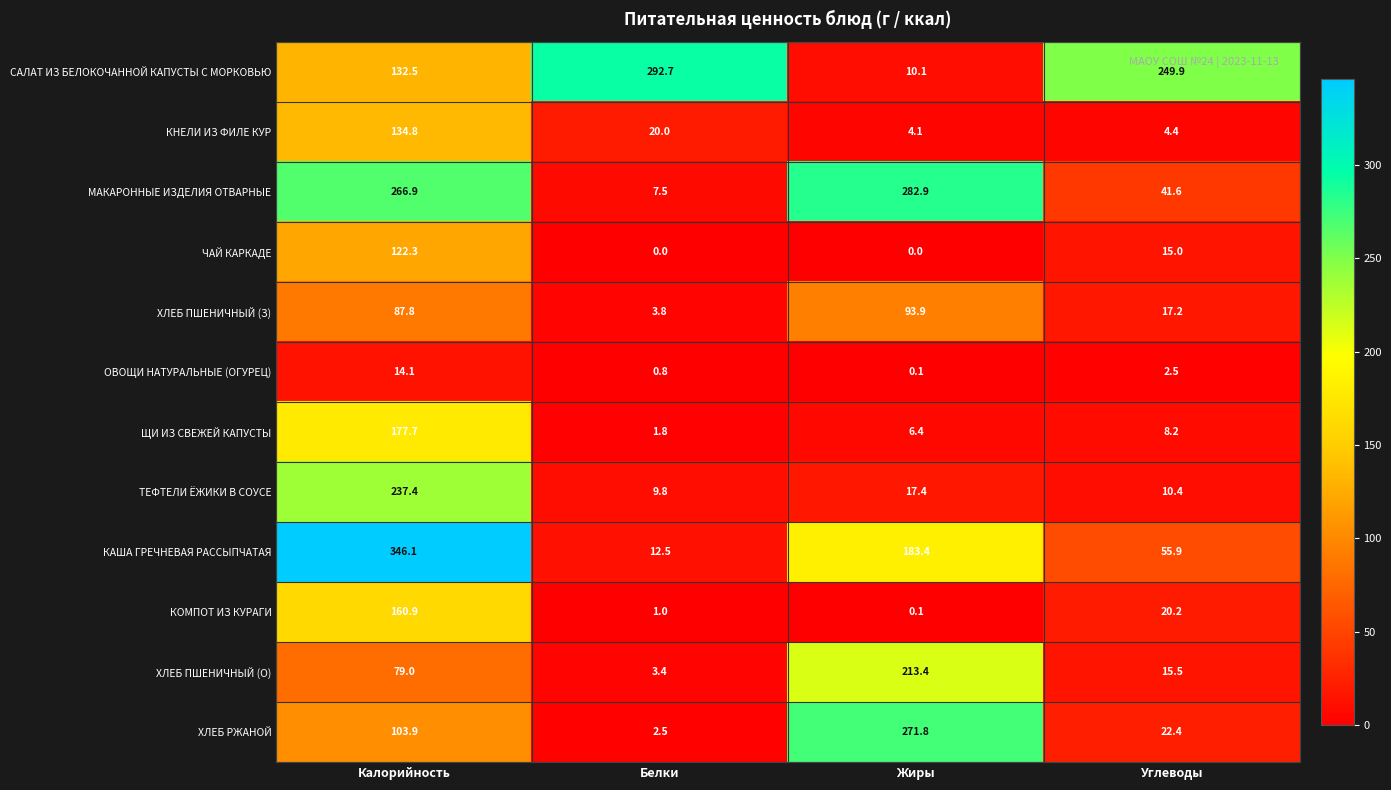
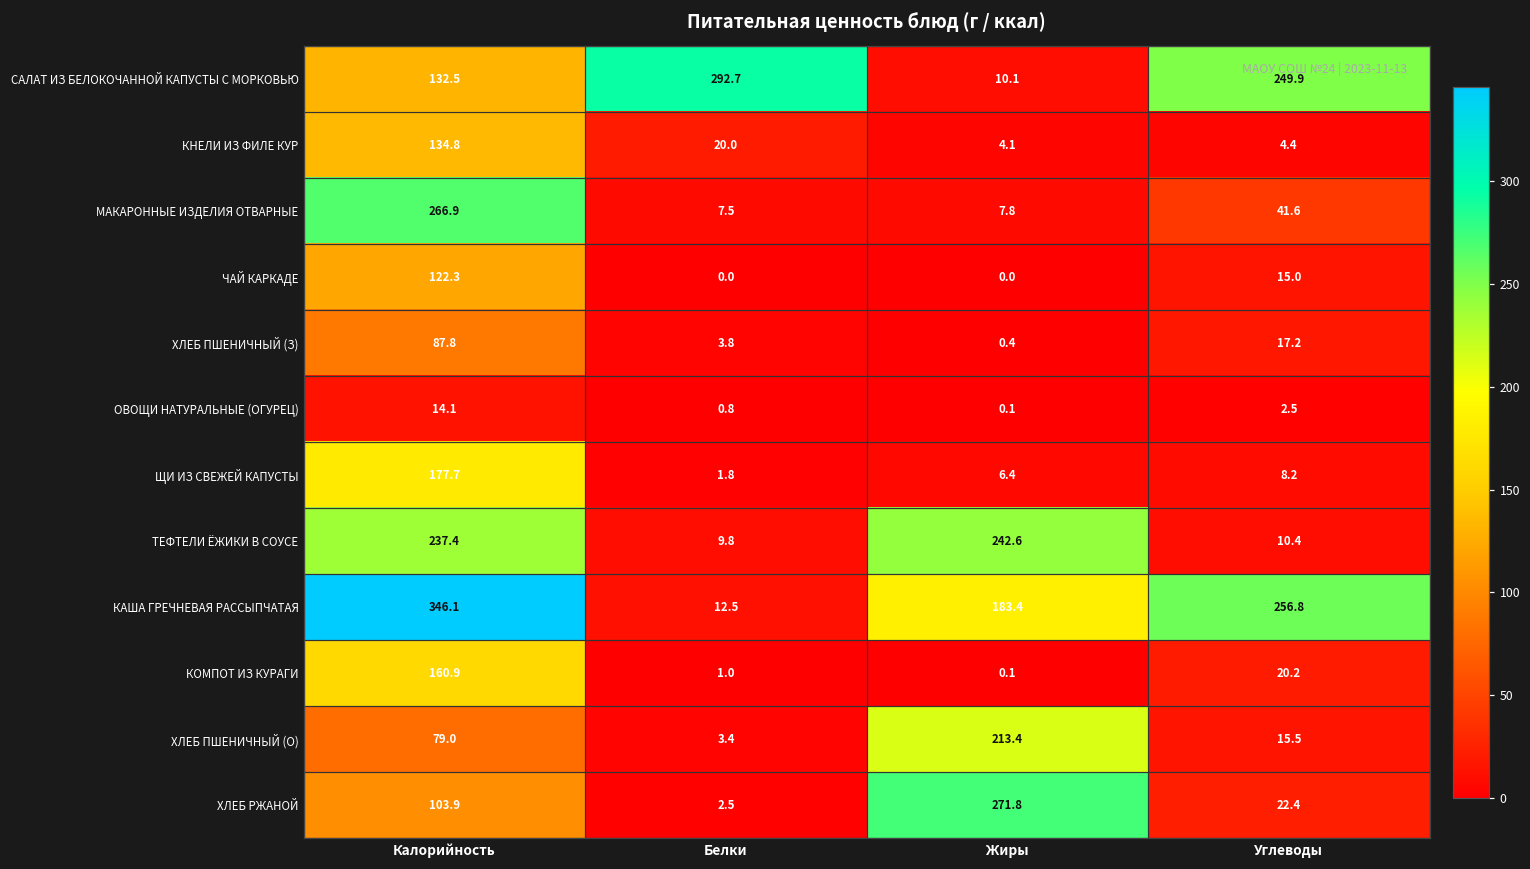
МАКАРОННЫЕ ИЗДЕЛИЯ ОТВАРНЫЕ, Жиры: 282.9 -> 7.8
ХЛЕБ ПШЕНИЧНЫЙ (З), Жиры: 93.9 -> 0.4
ТЕФТЕЛИ ЁЖИКИ В СОУСЕ, Жиры: 17.4 -> 242.6
КАША ГРЕЧНЕВАЯ РАССЫПЧАТАЯ, Углеводы: 55.9 -> 256.8
